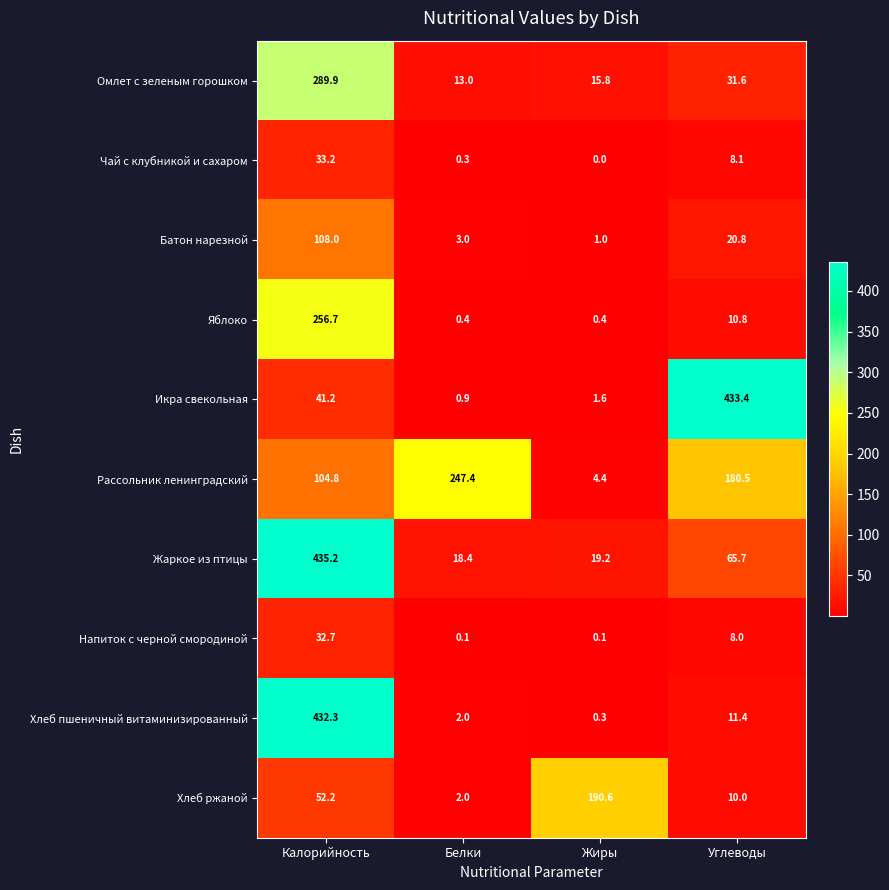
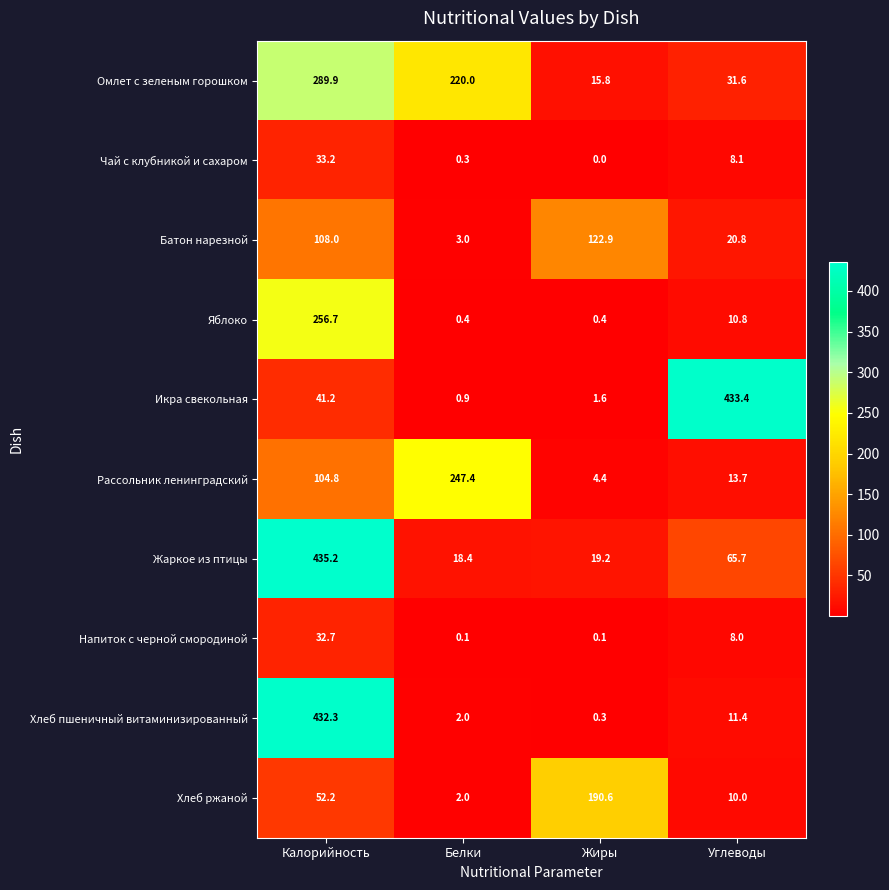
Омлет с зеленым горошком, Белки: 13.0 -> 220.0
Батон нарезной, Жиры: 1.0 -> 122.9
Рассольник ленинградский, Углеводы: 180.5 -> 13.7
